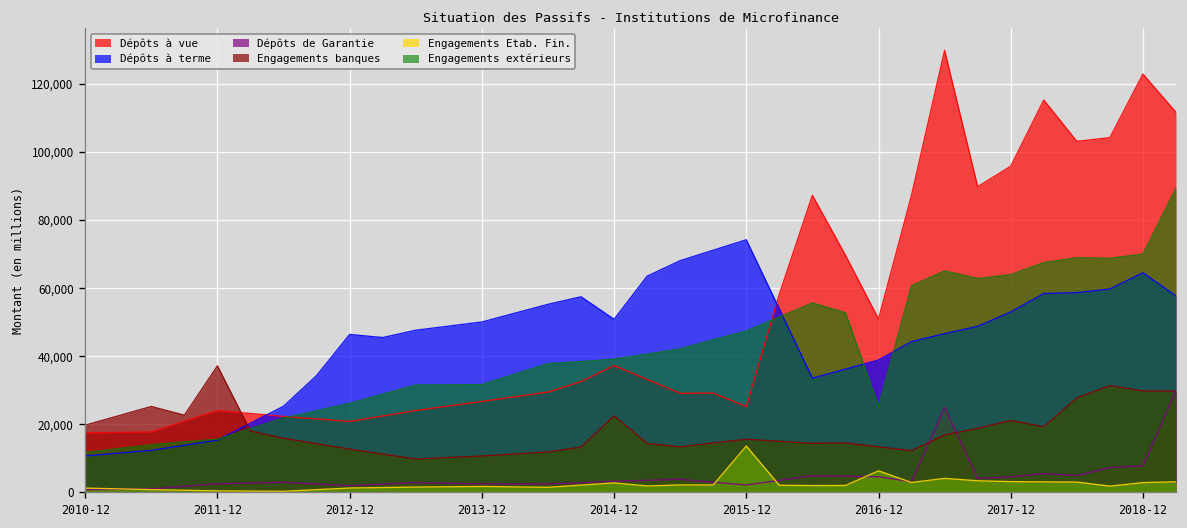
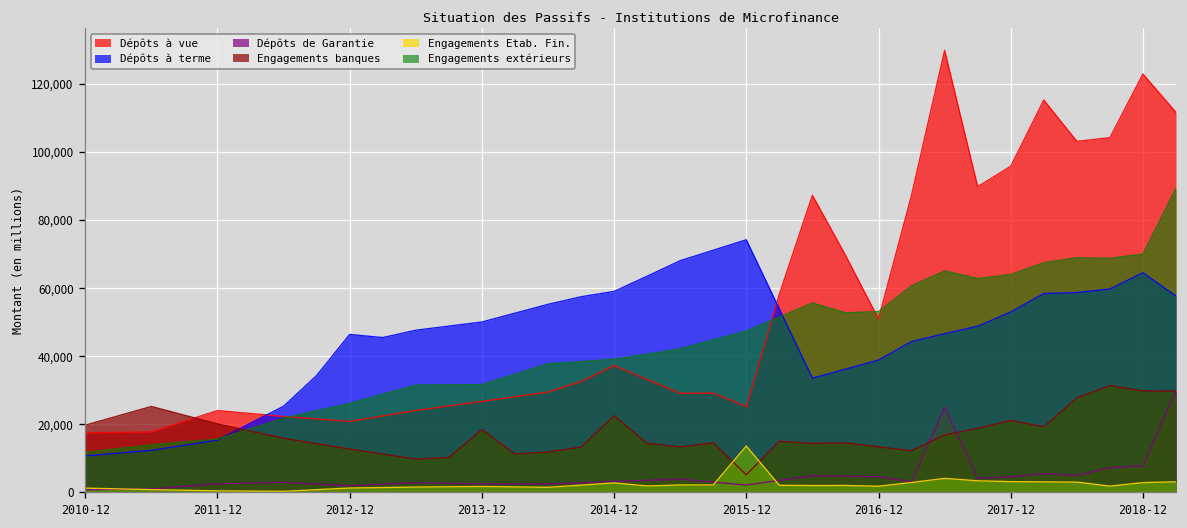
Engagements banques, 2011-12: 37,000 -> 20,000
Engagements banques, 2013-12: 11,000 -> 18,000
Dépôts à terme, 2014-12: 51,000 -> 59,000
Engagements banques, 2015-12: 16,000 -> 5,000
Engagements Etab. Fin., 2016-12: 6,000 -> 2,000
Engagements extérieurs, 2016-12: 25,000 -> 53,000
